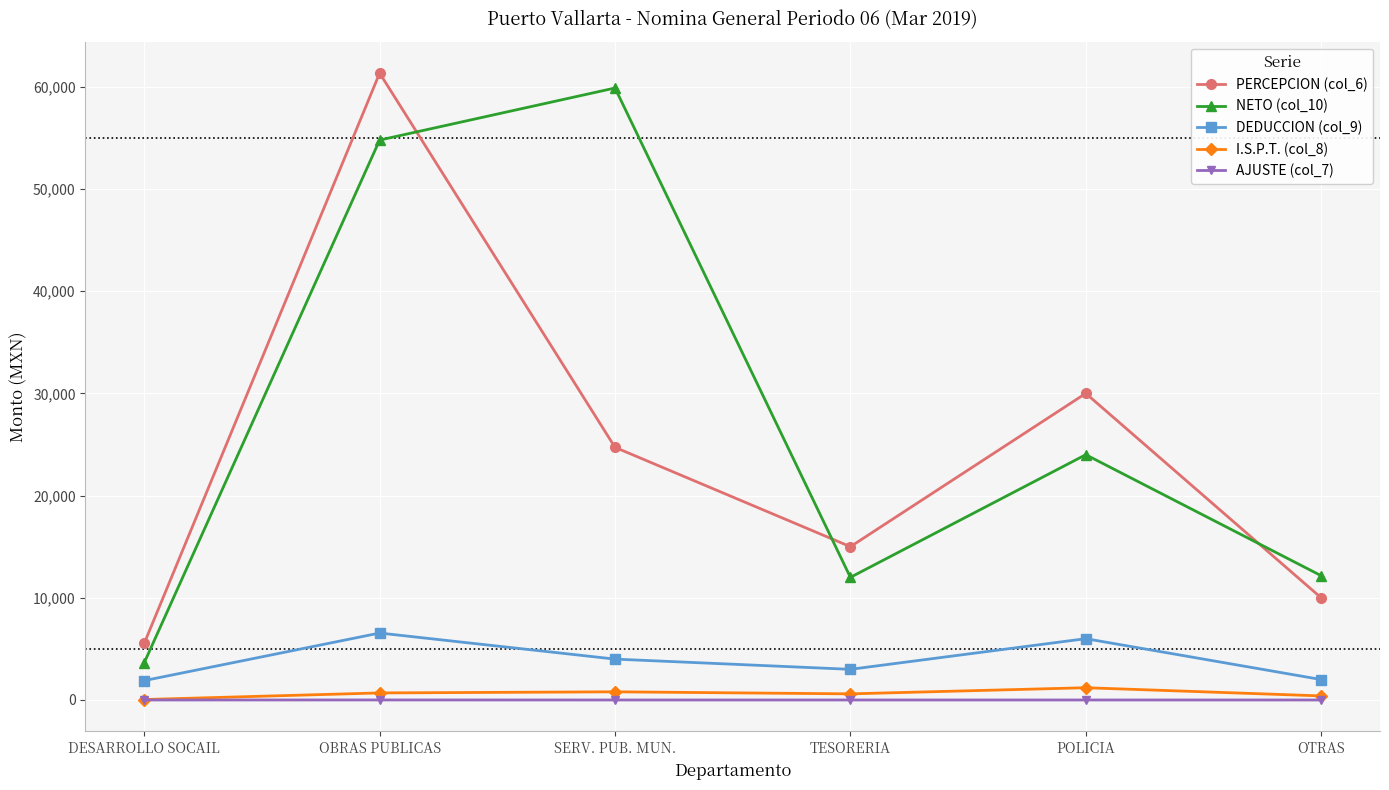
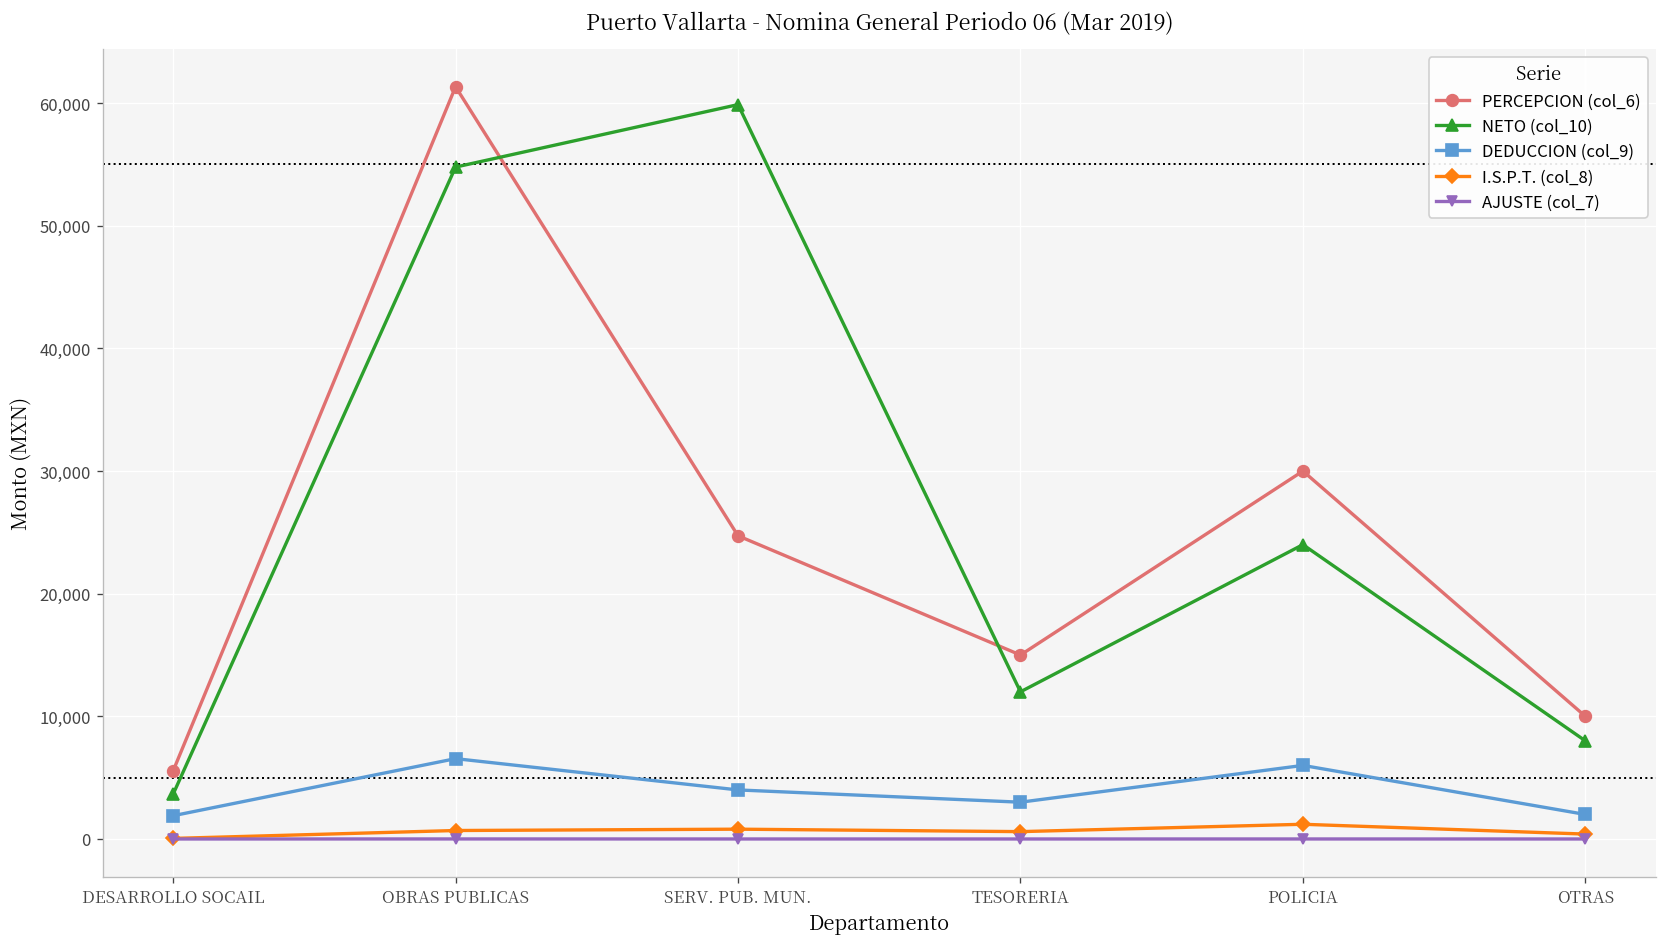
NETO (col_10), OTRAS: 12,200 -> 8,000
